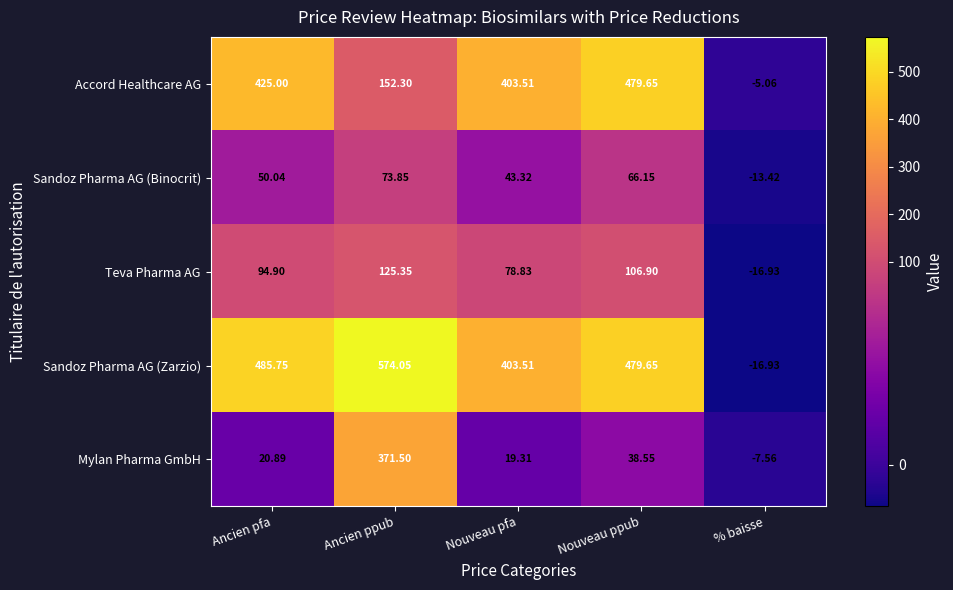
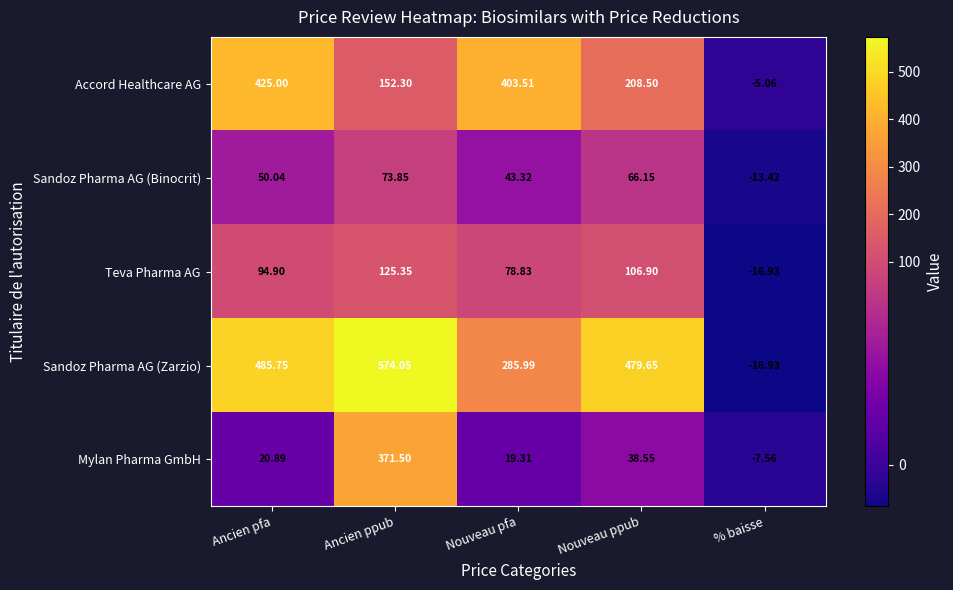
Accord Healthcare AG, Nouveau ppub: 479.65 -> 208.50
Sandoz Pharma AG (Zarzio), Nouveau pfa: 403.51 -> 285.99
